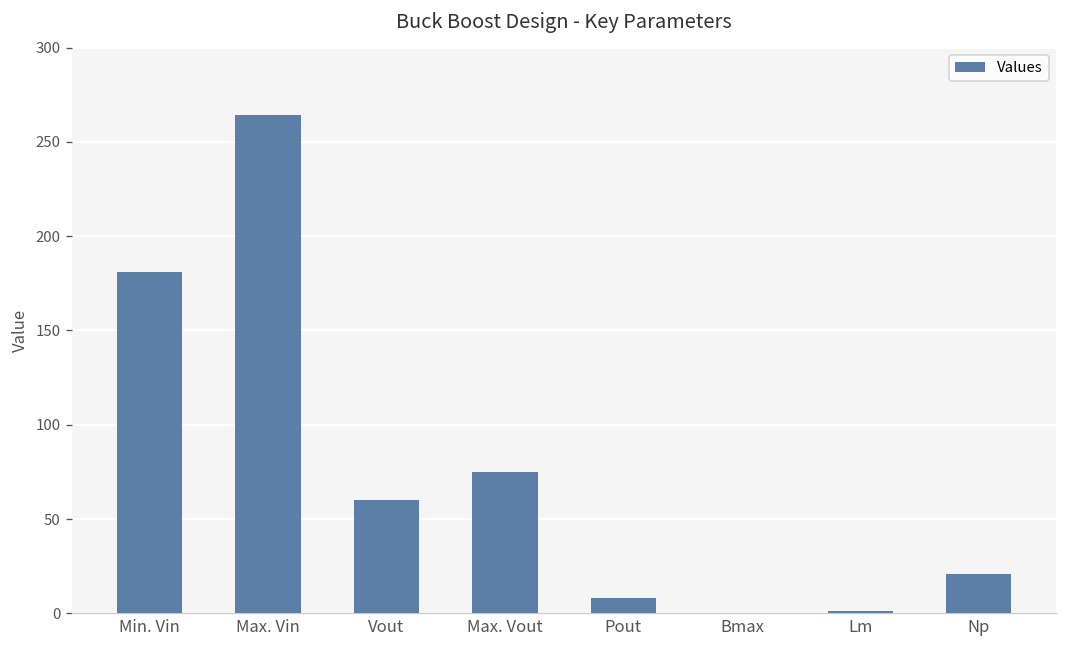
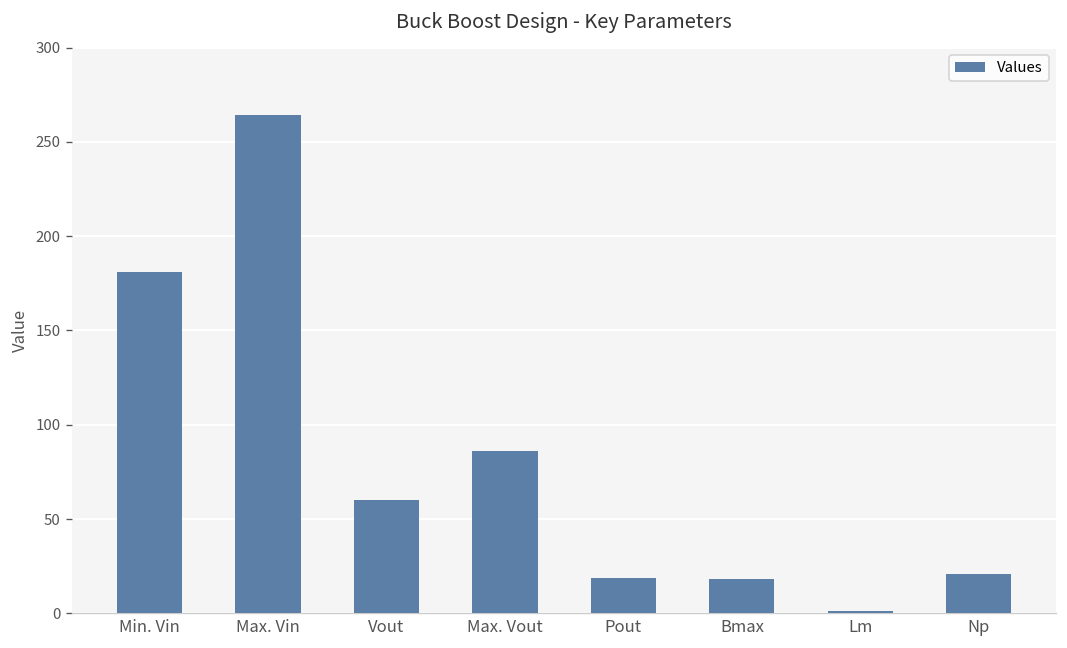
Max. Vout: 75 -> 86
Pout: 8 -> 19
Bmax: 0 -> 18
